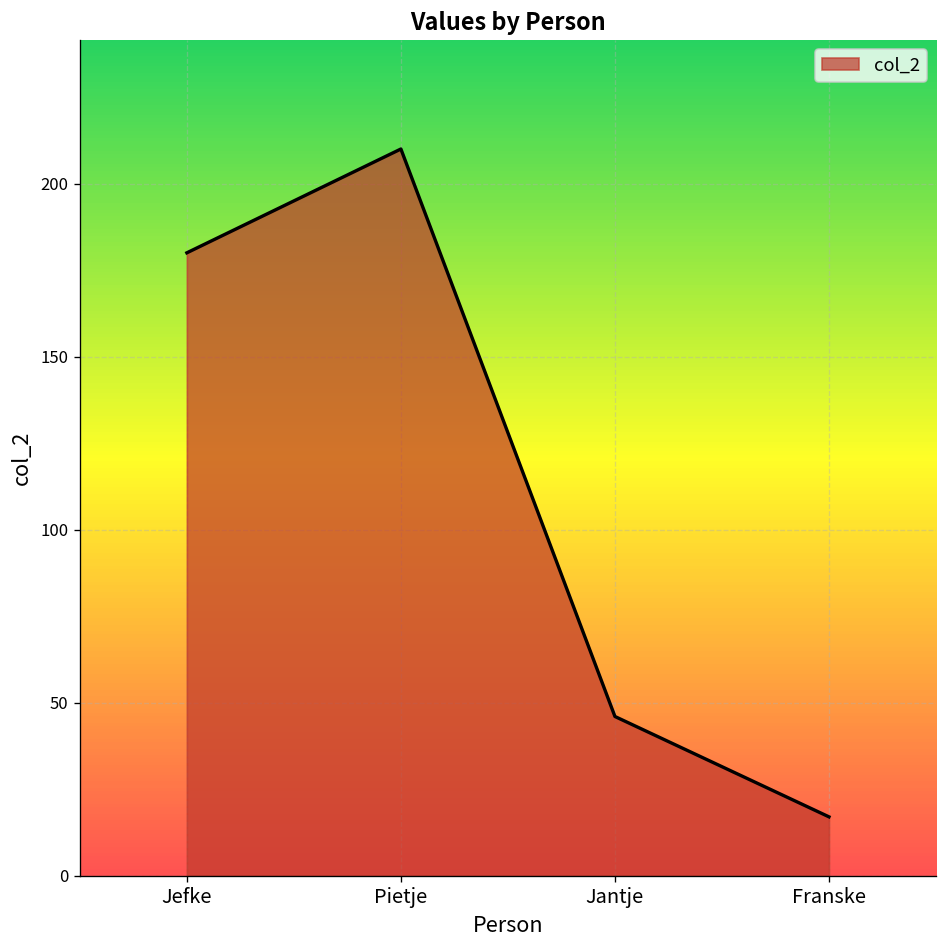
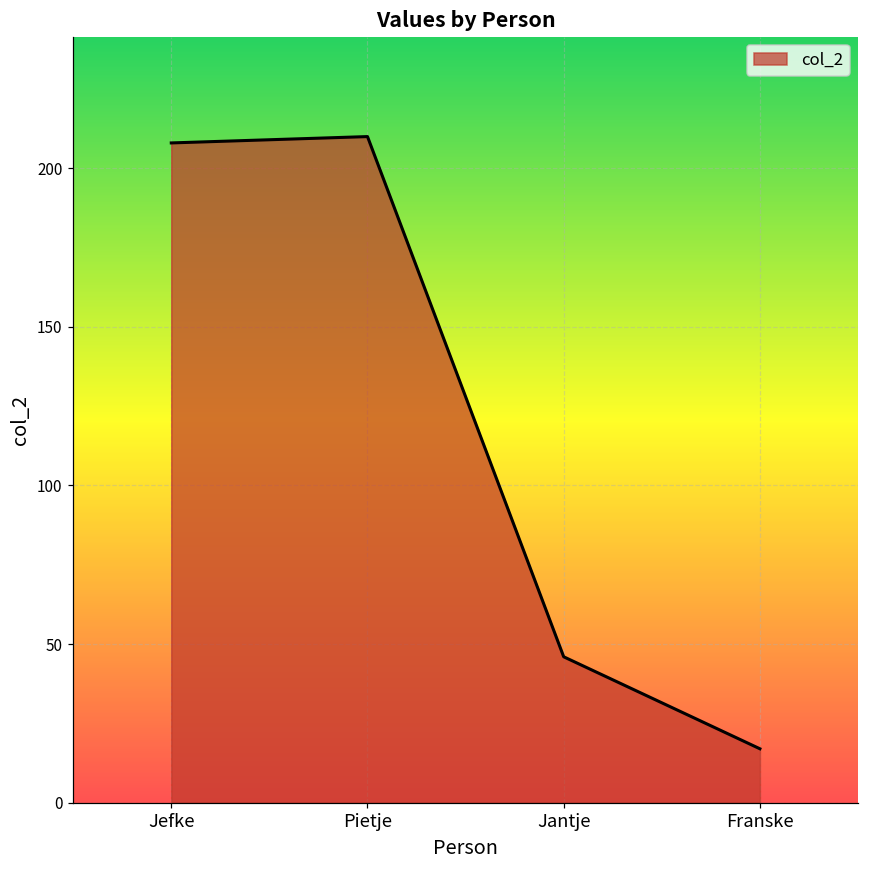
Jefke: 180 -> 208
